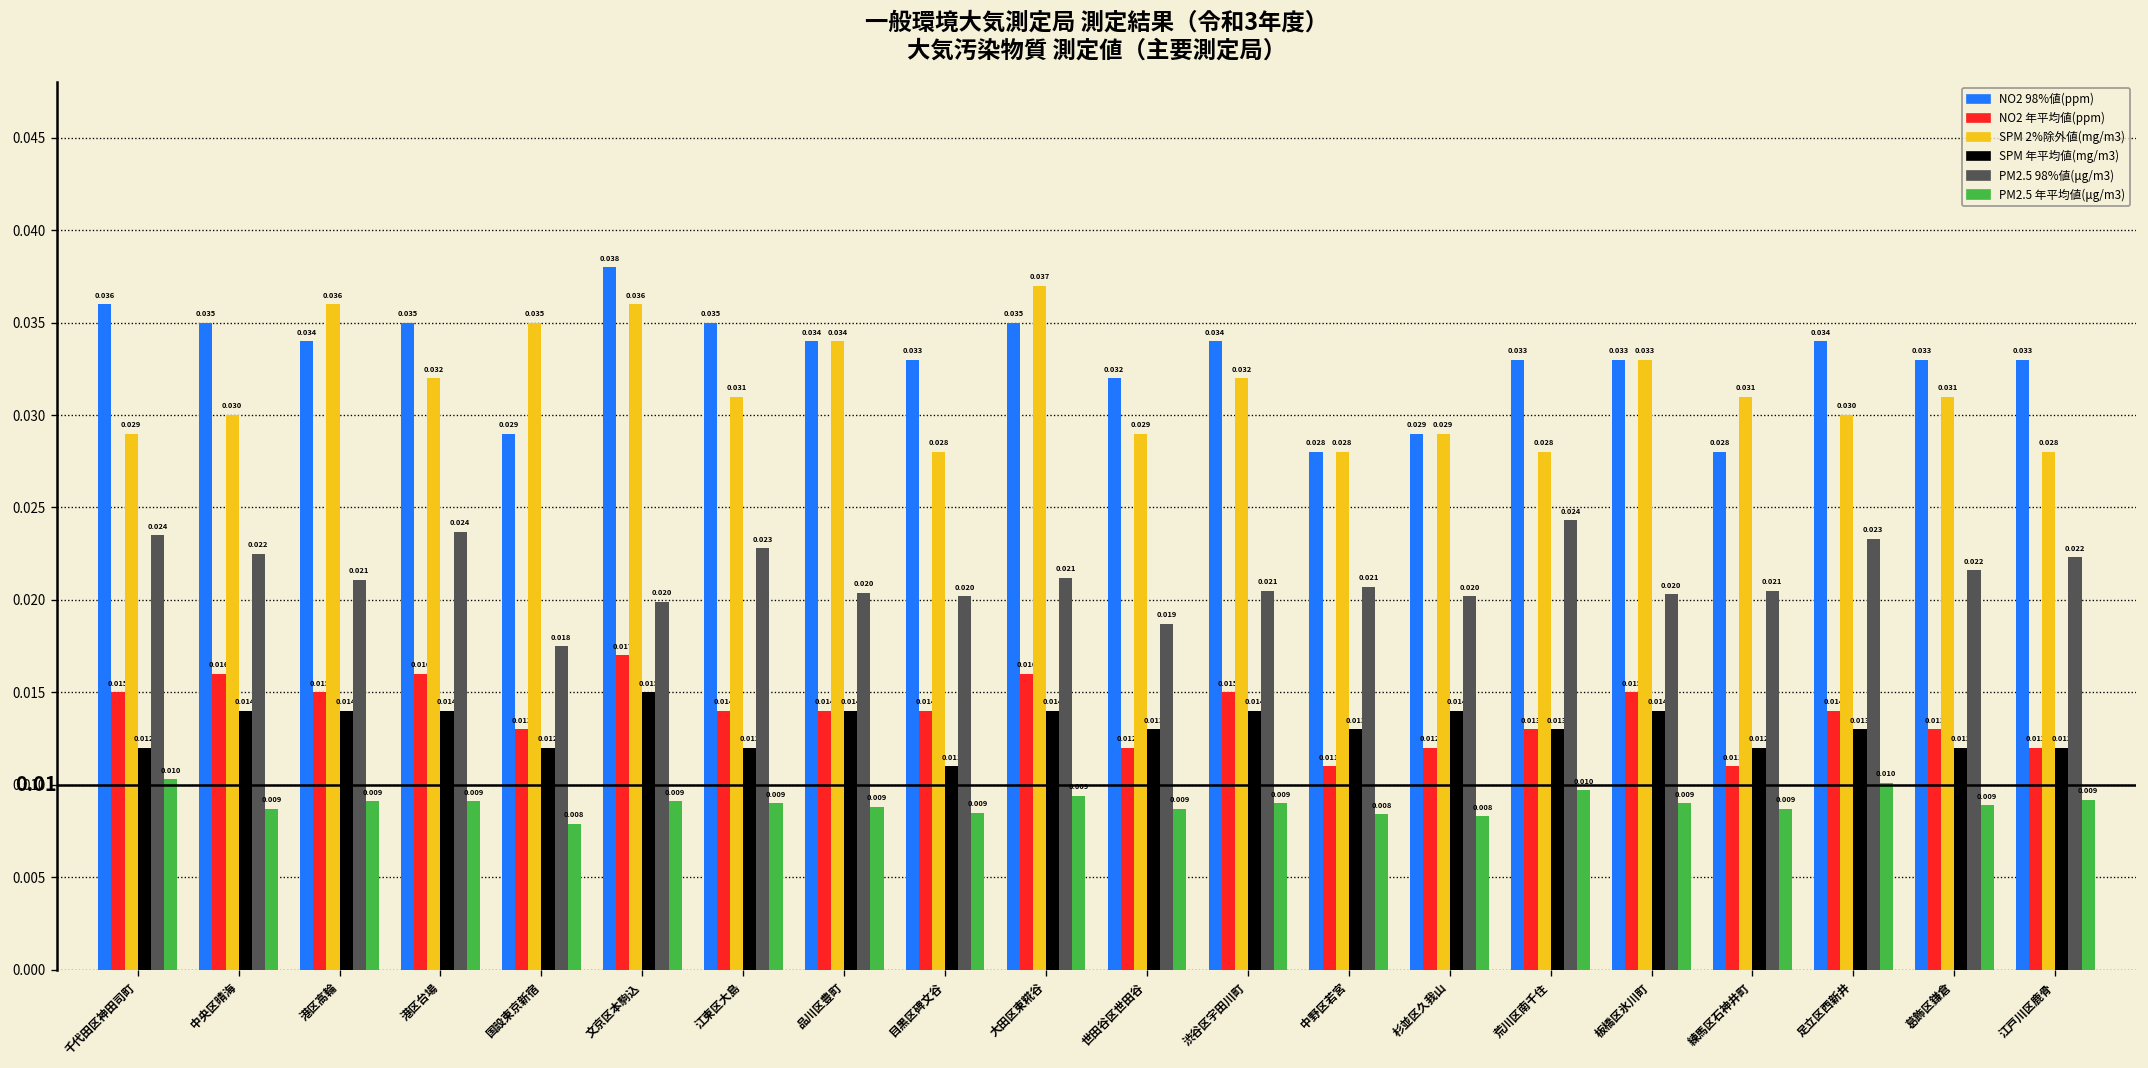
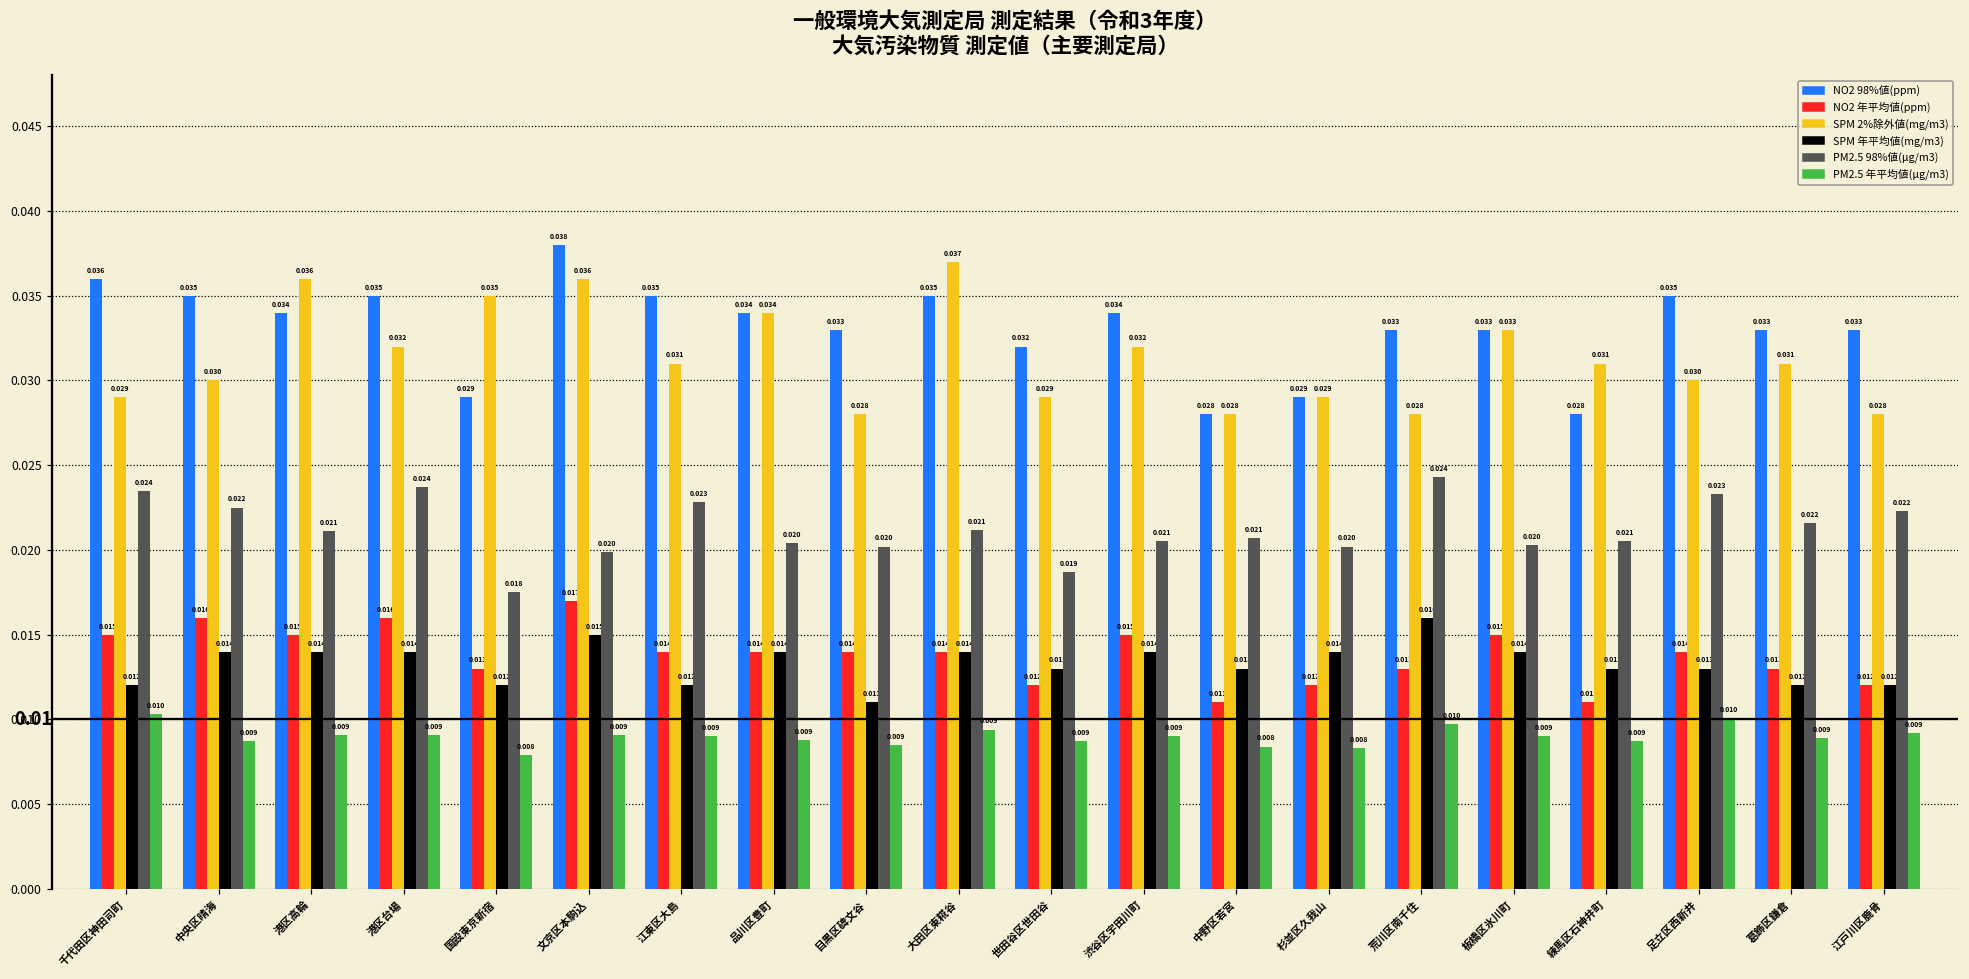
NO2 年平均値(ppm), 大田区東糀谷: 0.016 -> 0.014
SPM 年平均値(mg/m3), 荒川区南千住: 0.013 -> 0.016
SPM 年平均値(mg/m3), 練馬区石神井町: 0.012 -> 0.013
NO2 98%値(ppm), 足立区西新井: 0.034 -> 0.035
